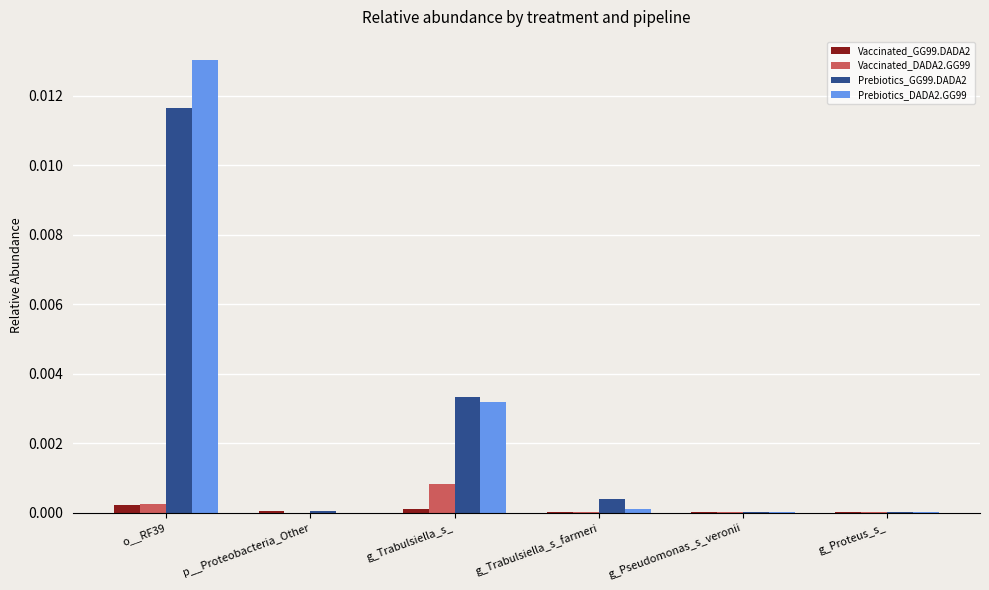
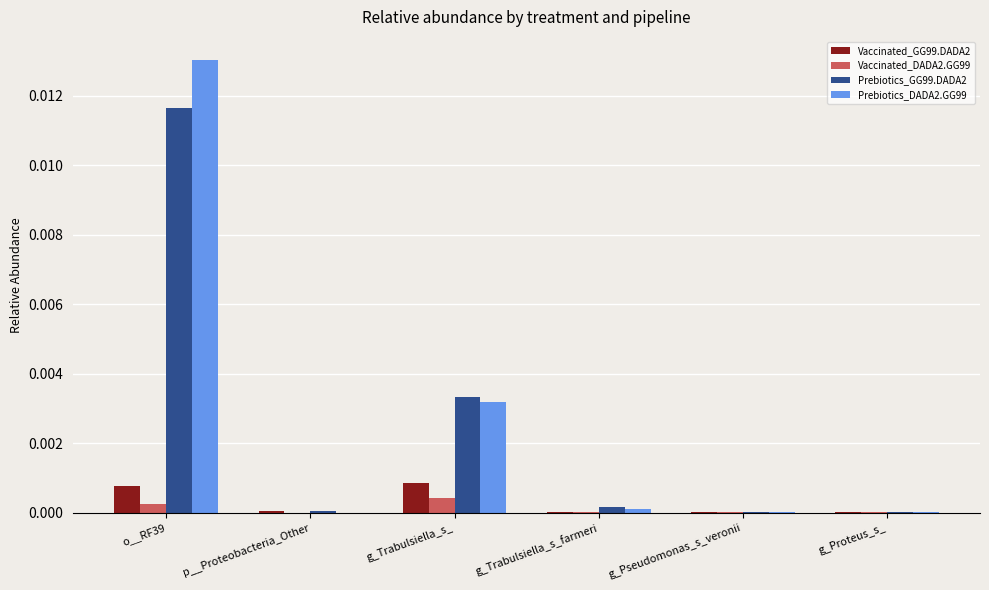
Vaccinated_GG99.DADA2, o__RF39: 0.0002 -> 0.0008
Vaccinated_GG99.DADA2, g_Trabulsiella_s_: 0.0001 -> 0.0008
Vaccinated_DADA2.GG99, g_Trabulsiella_s_: 0.0008 -> 0.0004
Prebiotics_GG99.DADA2, g_Trabulsiella_s_farmeri: 0.0004 -> 0.0002
